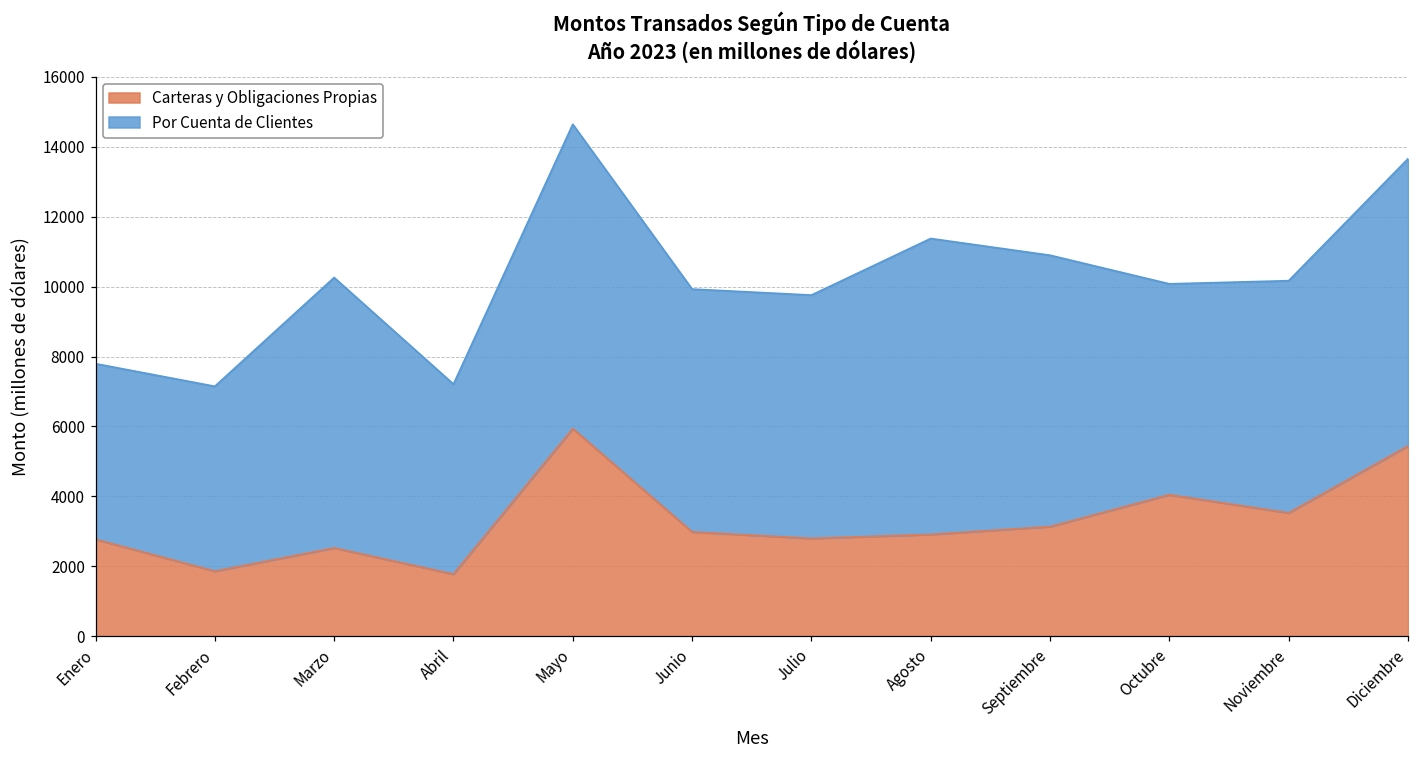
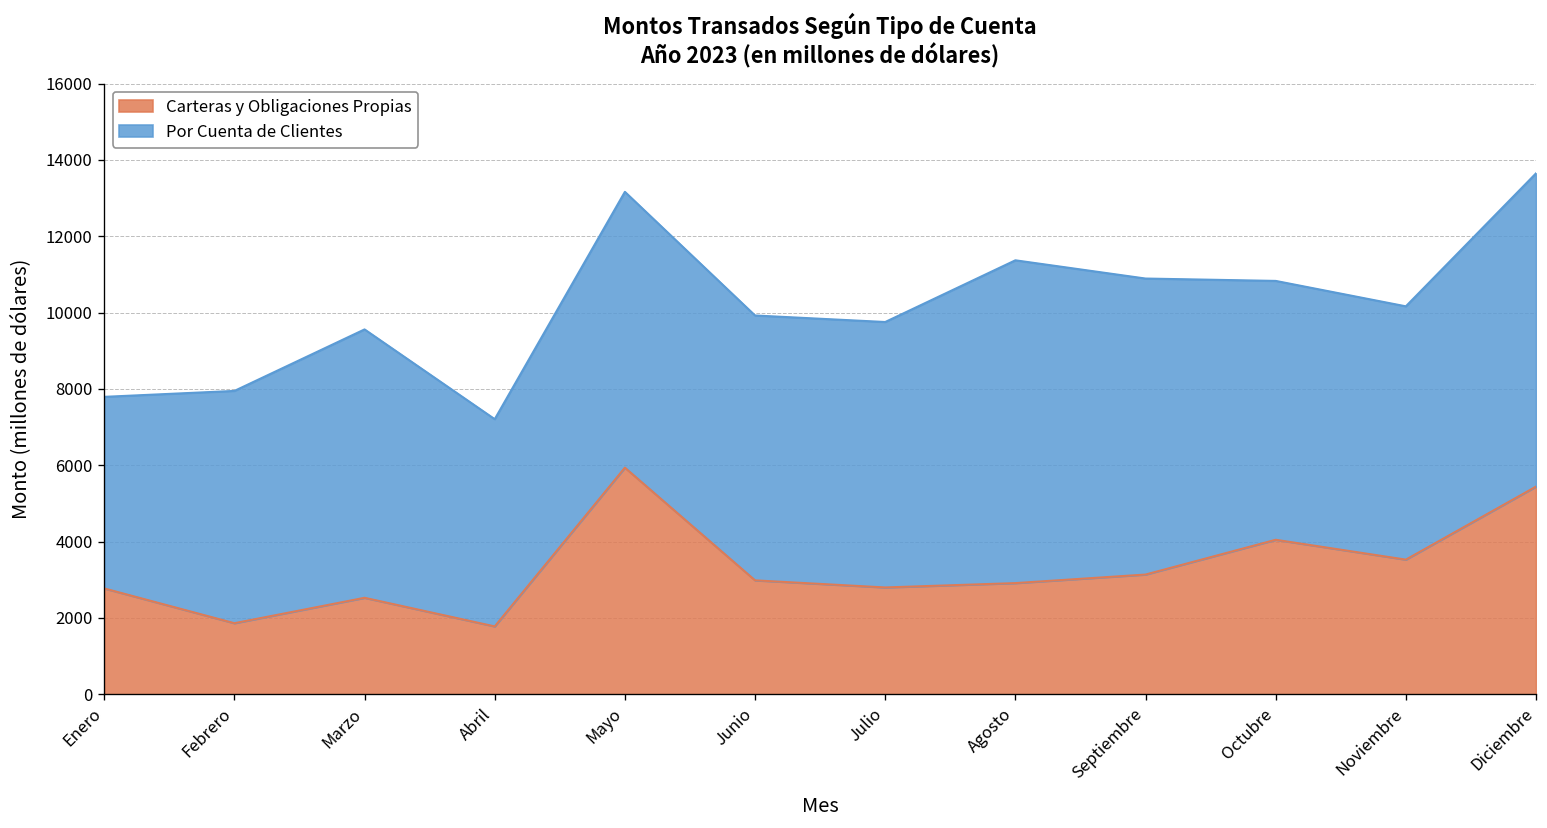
Por Cuenta de Clientes, Febrero: 5300 -> 6100
Por Cuenta de Clientes, Marzo: 7700 -> 7000
Por Cuenta de Clientes, Mayo: 8700 -> 7200
Por Cuenta de Clientes, Octubre: 6000 -> 6800
